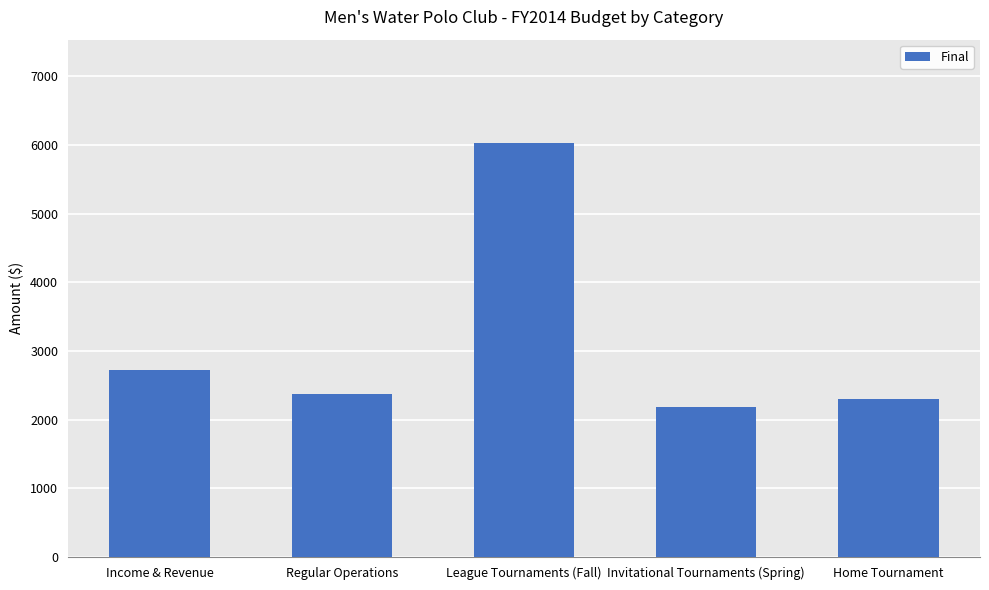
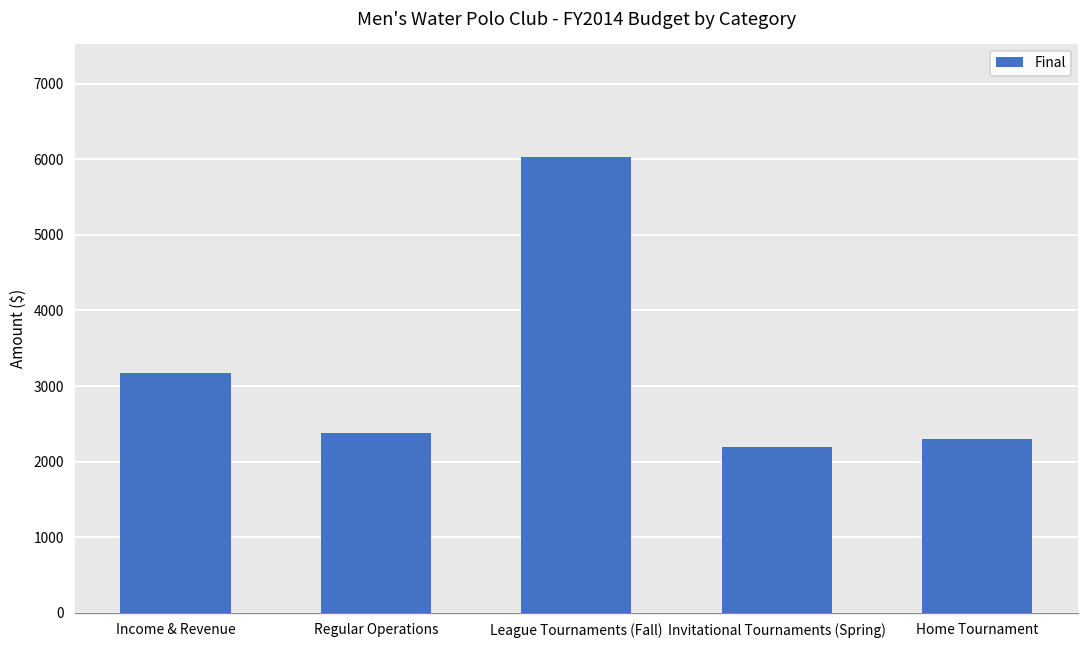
Income & Revenue: 2700 -> 3200
